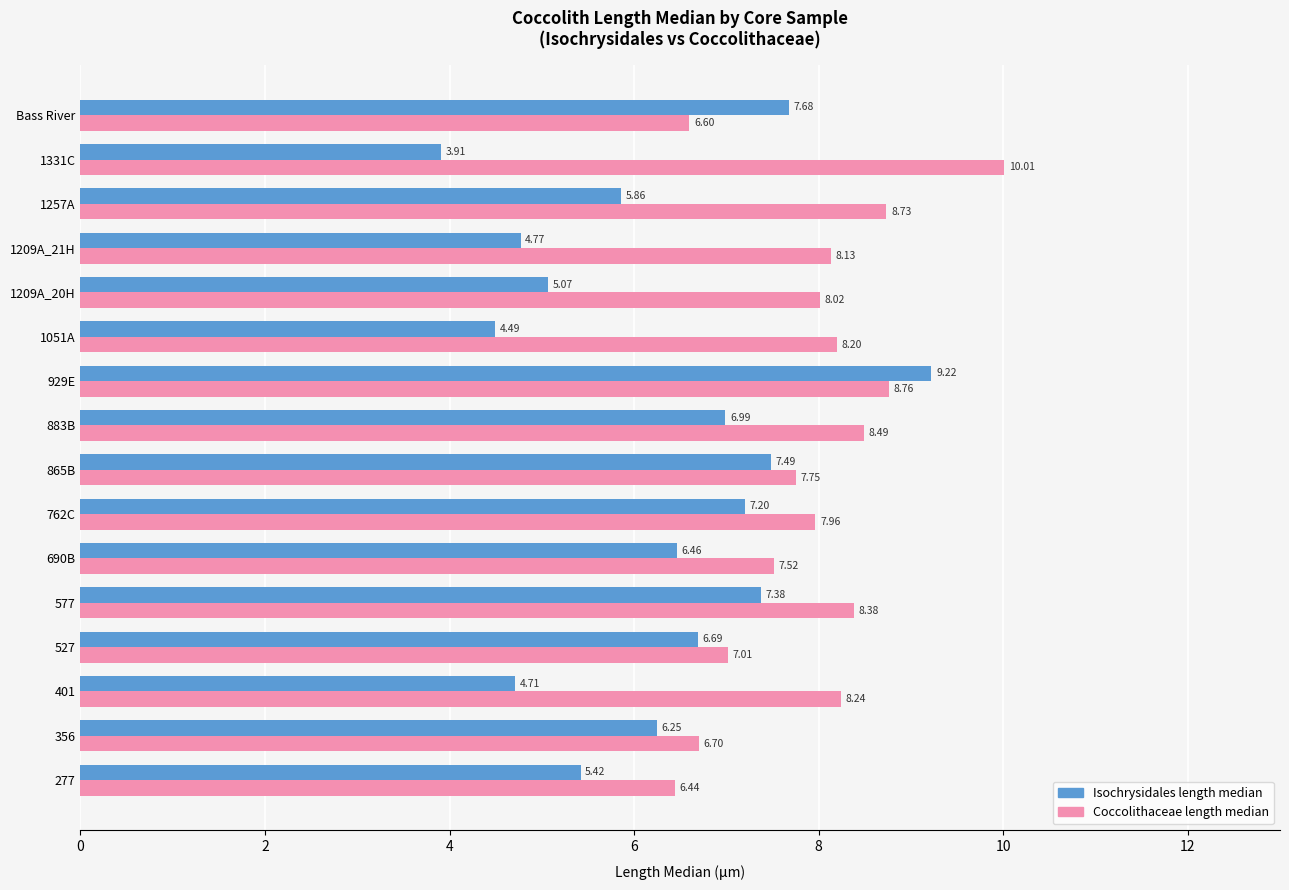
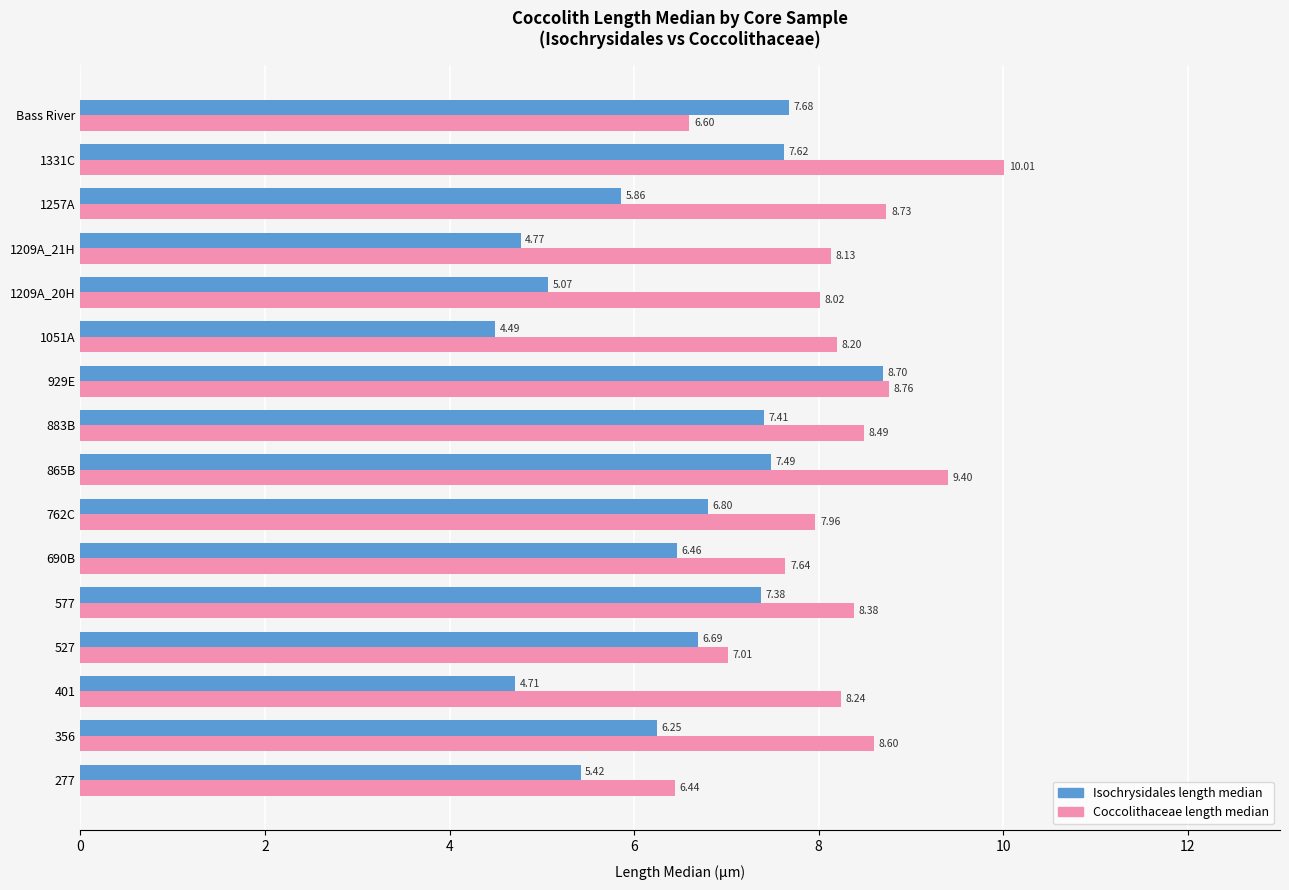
Isochrysidales length median, 1331C: 3.91 -> 7.62
Isochrysidales length median, 929E: 9.22 -> 8.70
Isochrysidales length median, 883B: 6.99 -> 7.41
Coccolithaceae length median, 865B: 7.75 -> 9.40
Isochrysidales length median, 762C: 7.20 -> 6.80
Coccolithaceae length median, 690B: 7.52 -> 7.64
Coccolithaceae length median, 356: 6.70 -> 8.60
